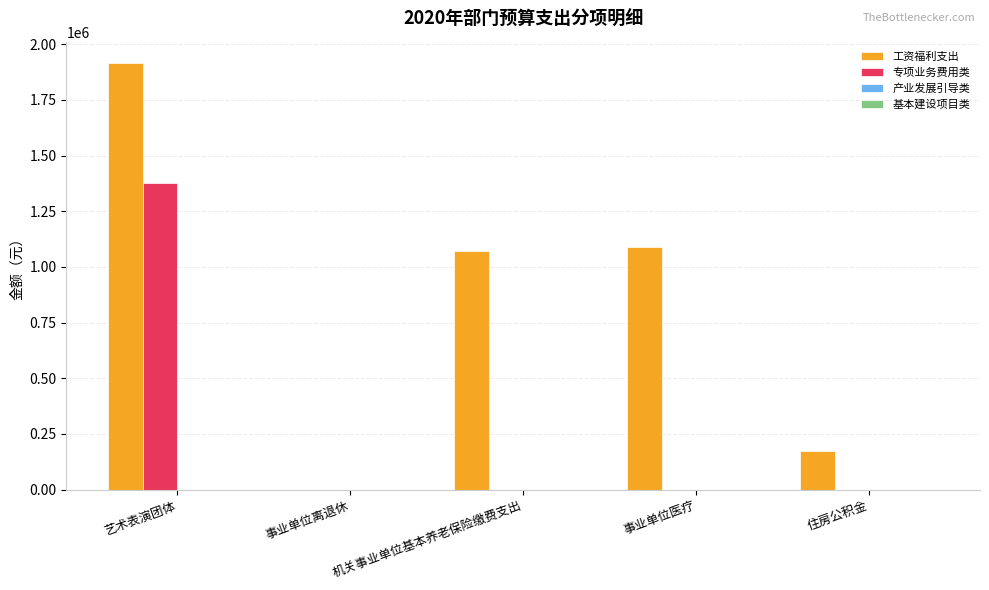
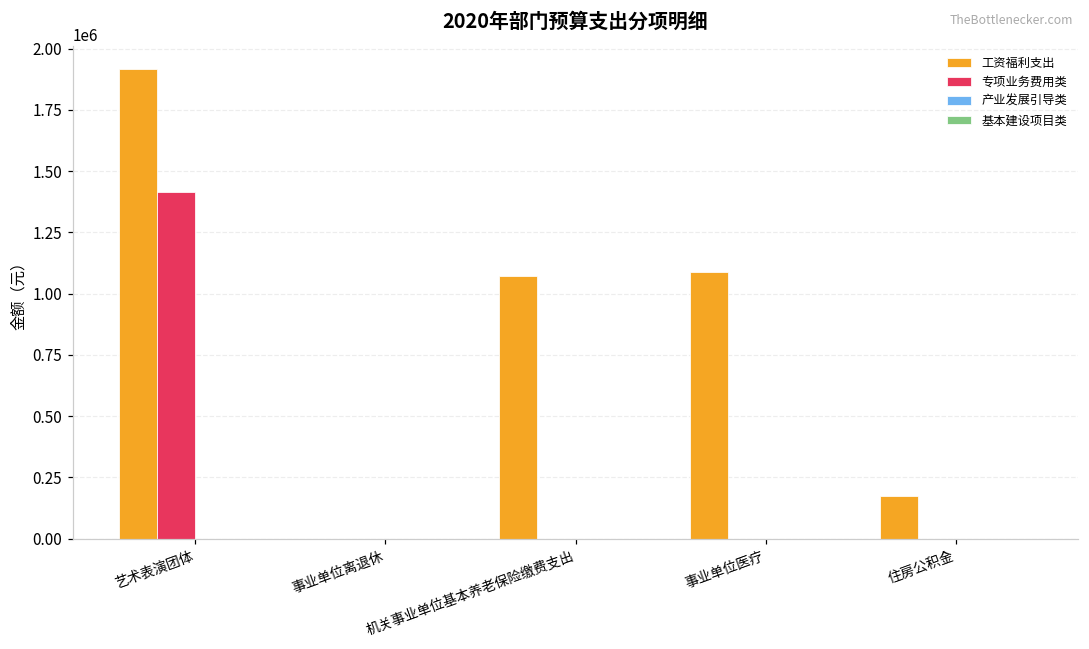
专项业务费用类, 艺术表演团体: 1380000 -> 1410000
